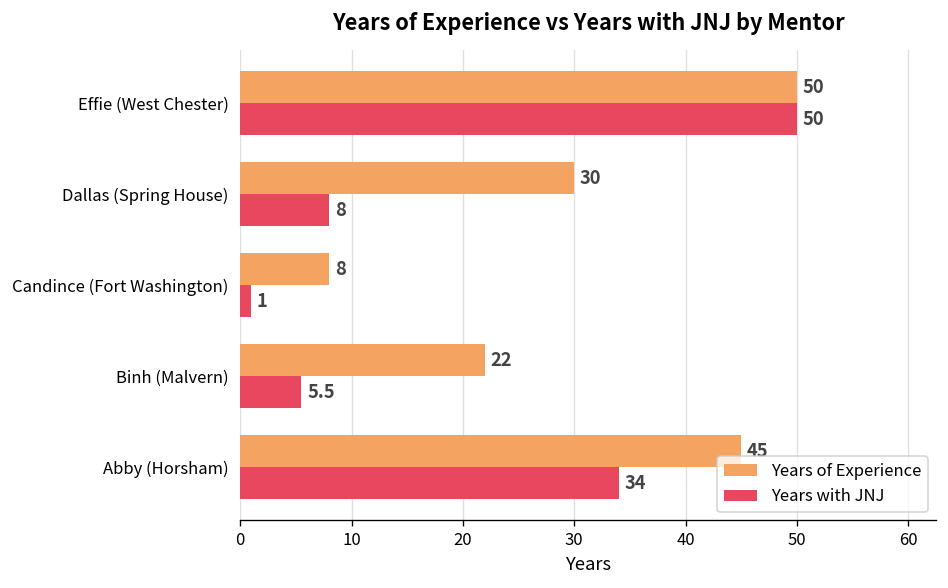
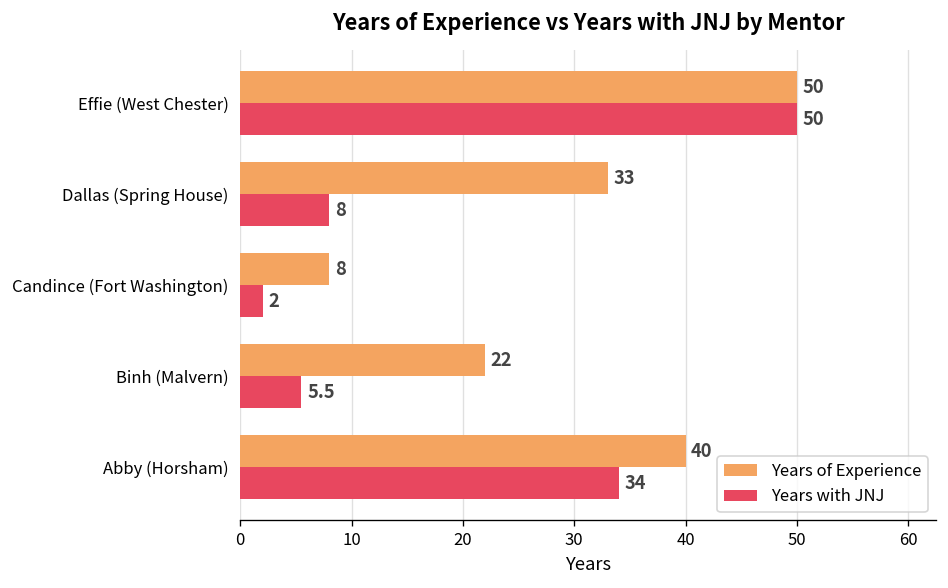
Years of Experience, Dallas (Spring House): 30 -> 33
Years with JNJ, Candince (Fort Washington): 1 -> 2
Years of Experience, Abby (Horsham): 45 -> 40
